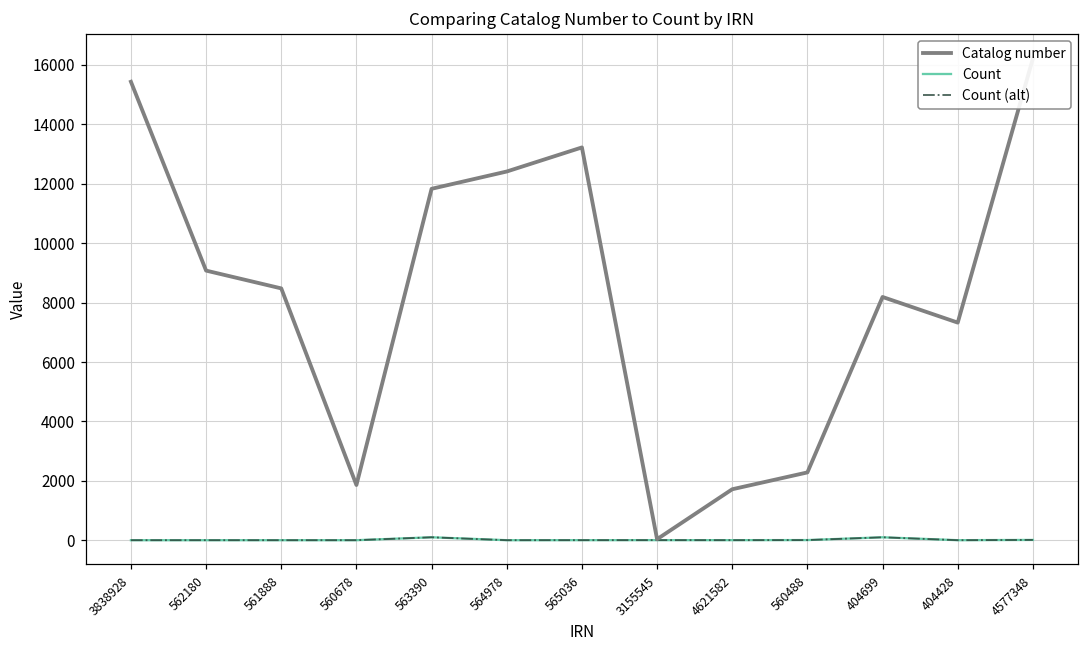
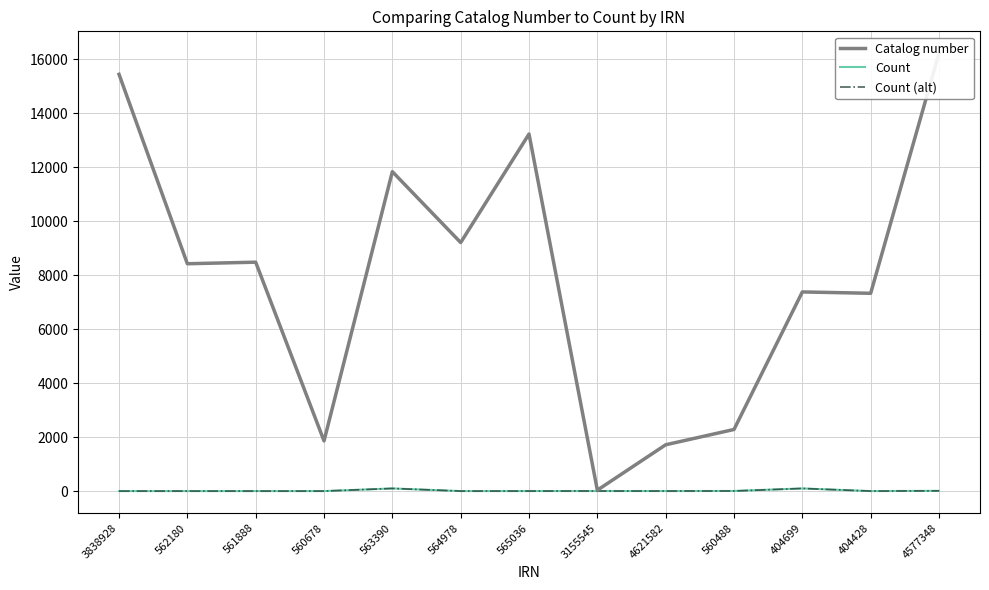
Catalog number, 562180: 9100 -> 8400
Catalog number, 564978: 12400 -> 9200
Catalog number, 404699: 8200 -> 7400
